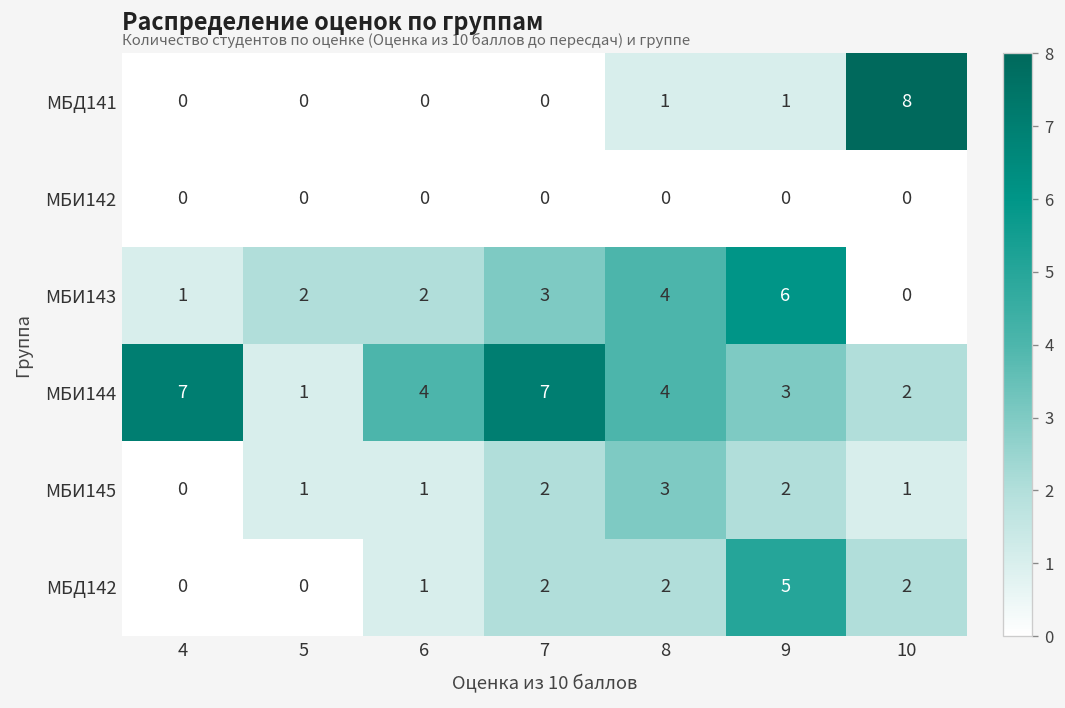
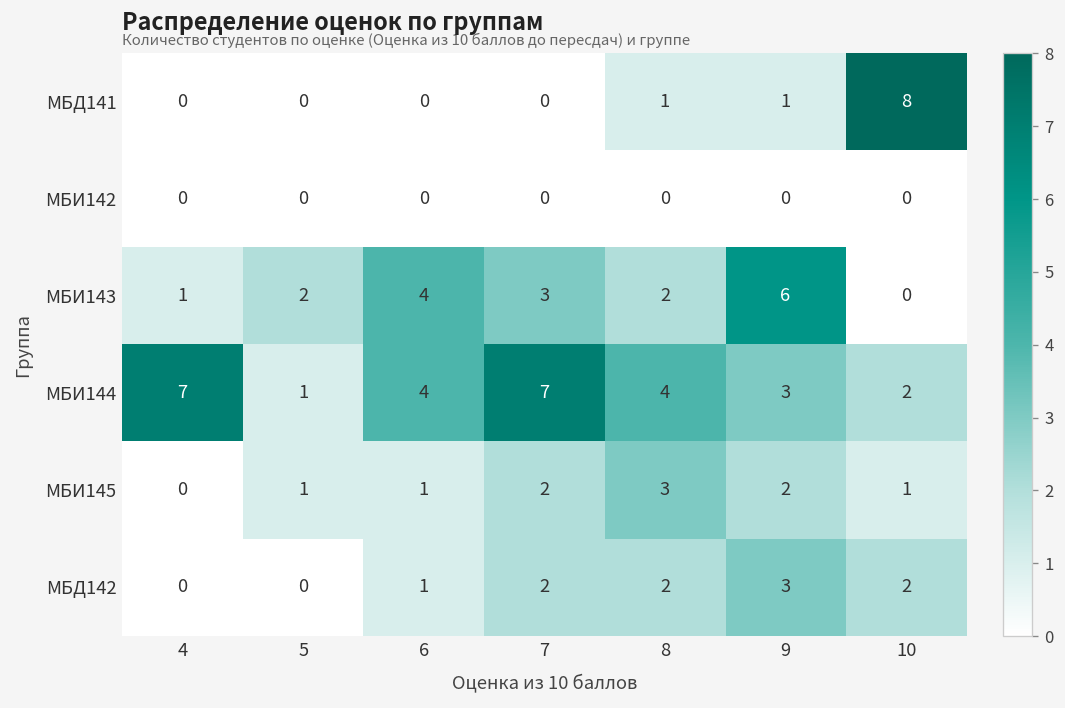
МБИ143, 6: 2 -> 4
МБИ143, 8: 4 -> 2
МБД142, 9: 5 -> 3
